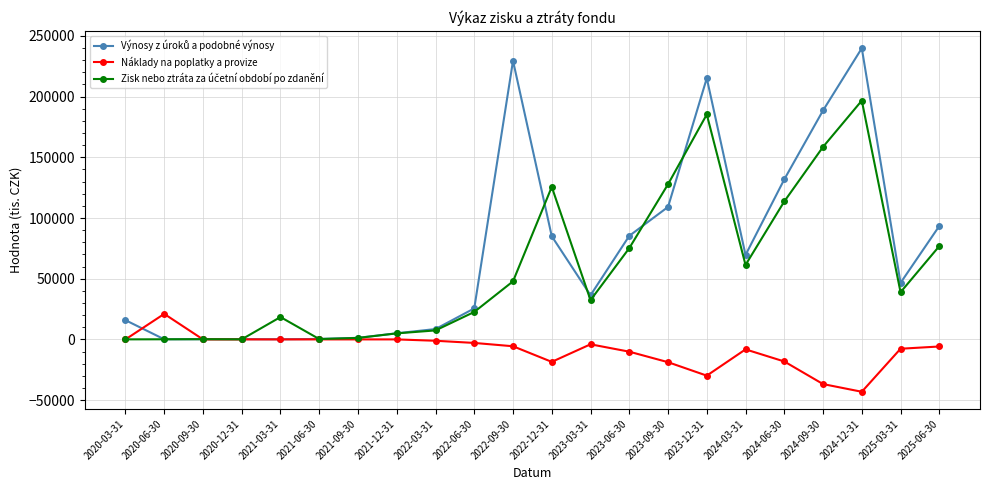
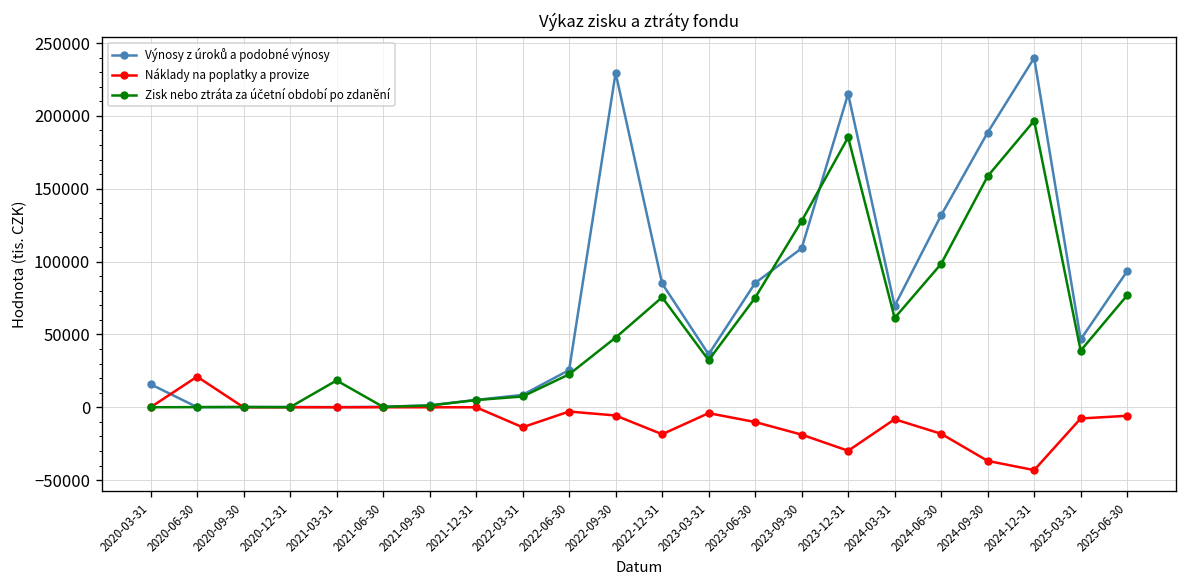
Náklady na poplatky a provize, 2022-03-31: -1000 -> -14000
Zisk nebo ztráta za účetní období po zdanění, 2022-12-31: 126000 -> 75000
Zisk nebo ztráta za účetní období po zdanění, 2024-06-30: 114000 -> 98000
